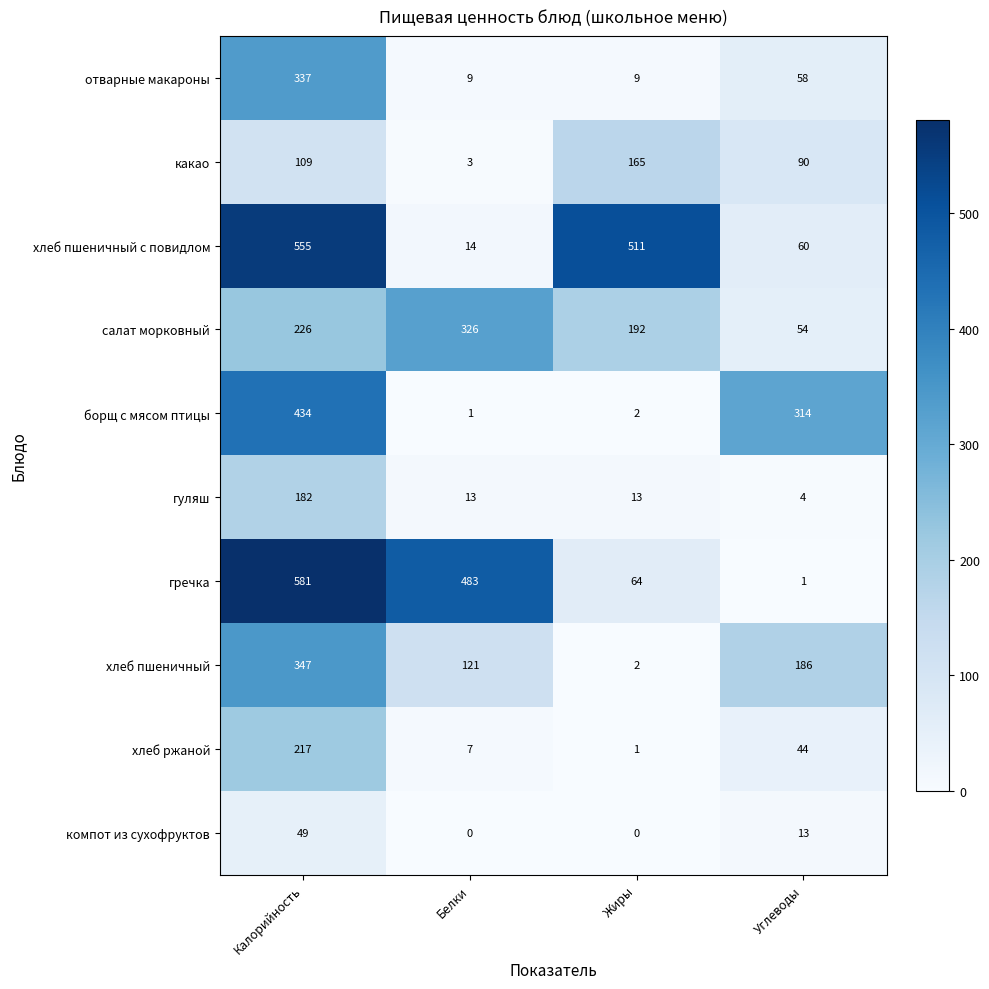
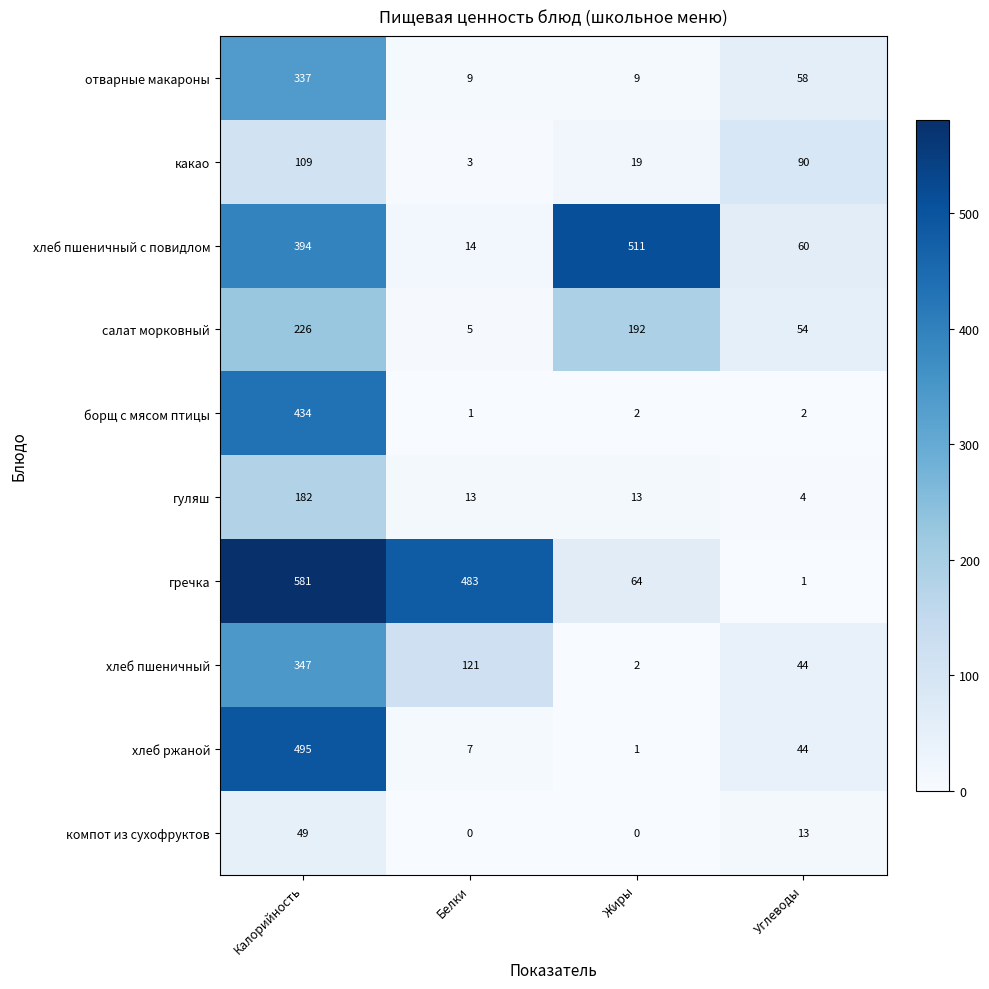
какао, Жиры: 165 -> 19
хлеб пшеничный с повидлом, Калорийность: 555 -> 394
салат морковный, Белки: 326 -> 5
борщ с мясом птицы, Углеводы: 314 -> 2
хлеб пшеничный, Углеводы: 186 -> 44
хлеб ржаной, Калорийность: 217 -> 495
